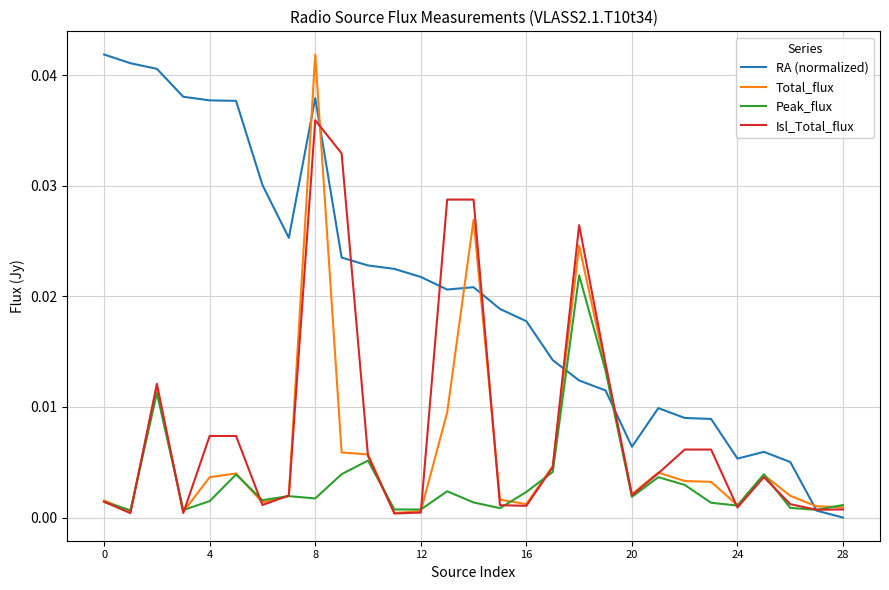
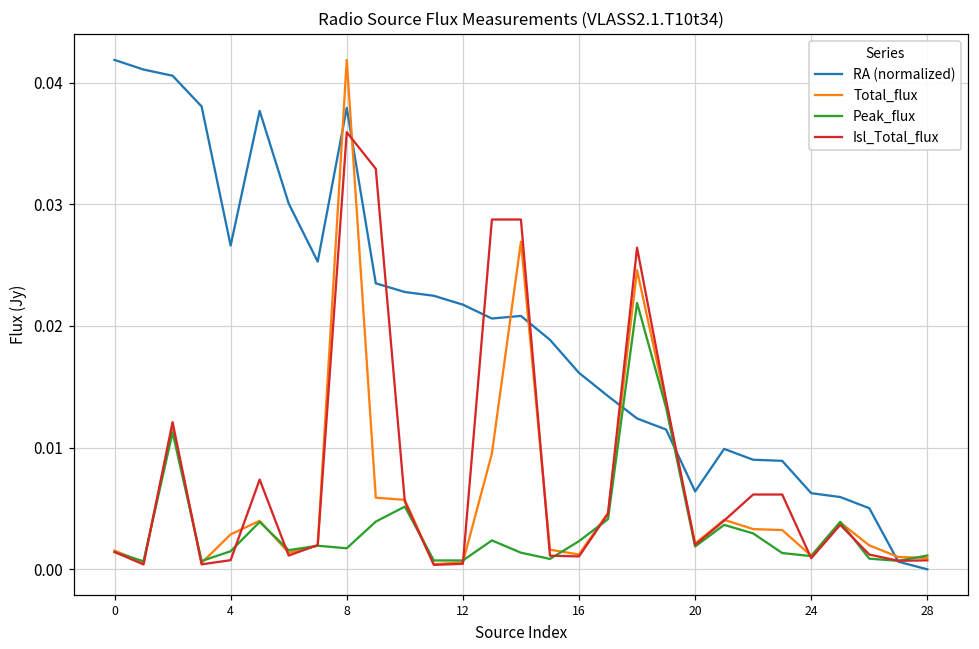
RA (normalized), 4: 0.0377 -> 0.0266
Total_flux, 4: 0.0036 -> 0.0029
Isl_Total_flux, 4: 0.0074 -> 0.0008
RA (normalized), 16: 0.0178 -> 0.0161
RA (normalized), 24: 0.0053 -> 0.0063
